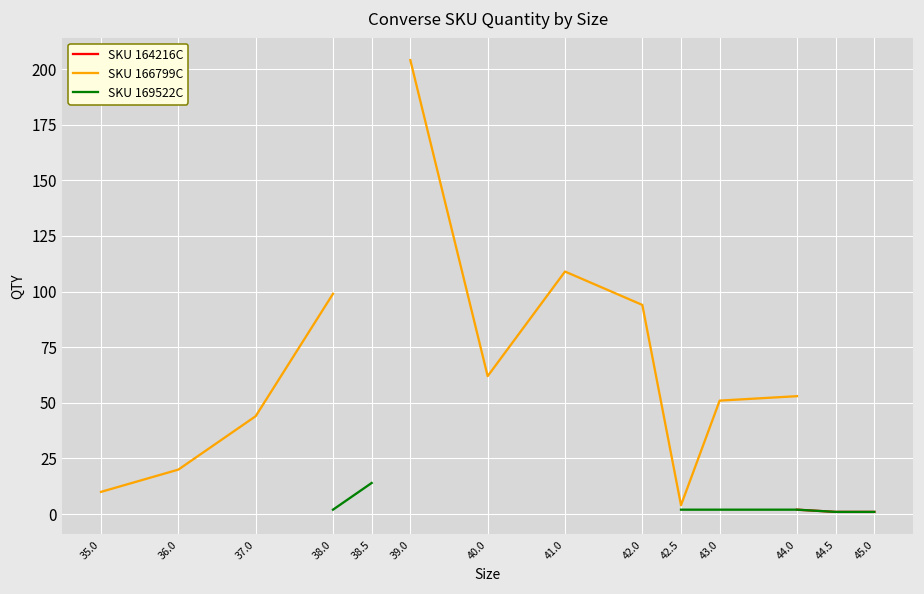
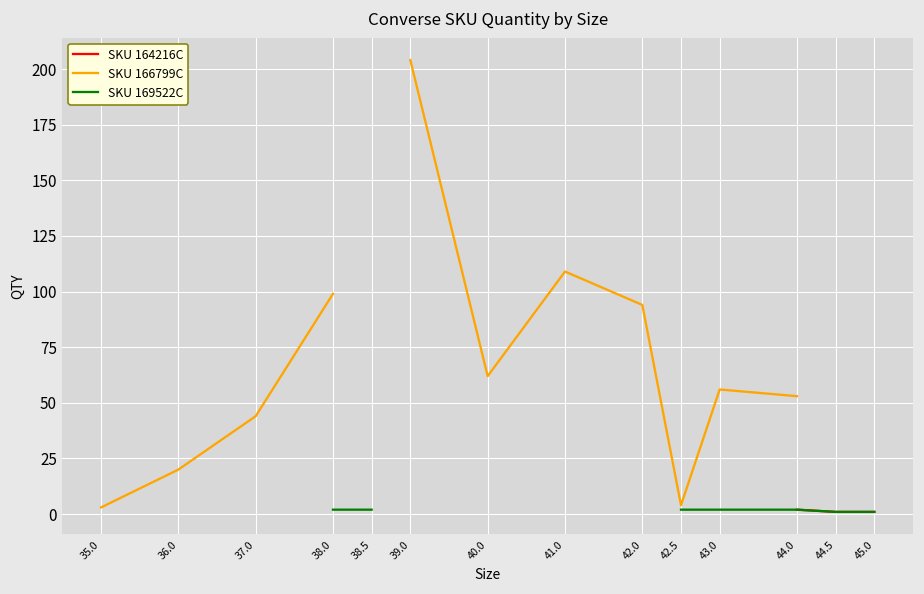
SKU 166799C, 35.0: 10 -> 3
SKU 169522C, 38.5: 14 -> 2
SKU 166799C, 43.0: 51 -> 56
